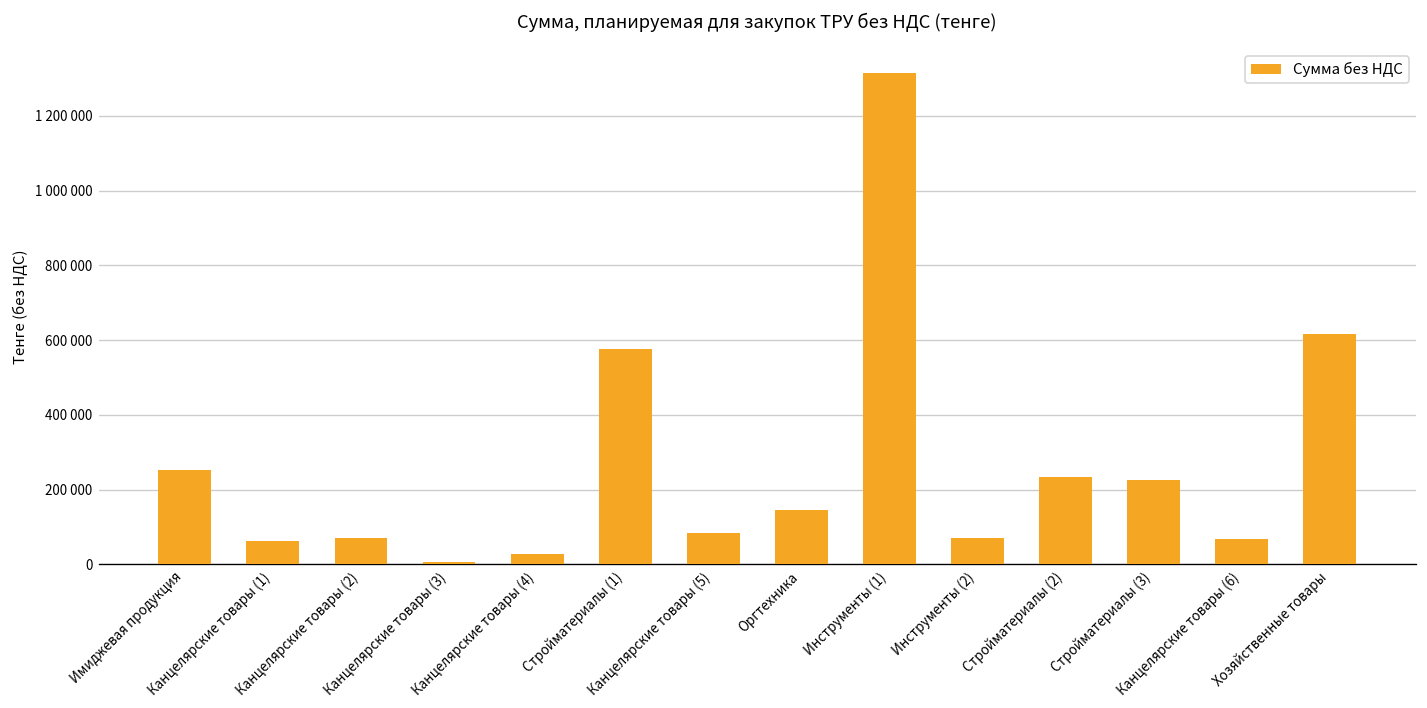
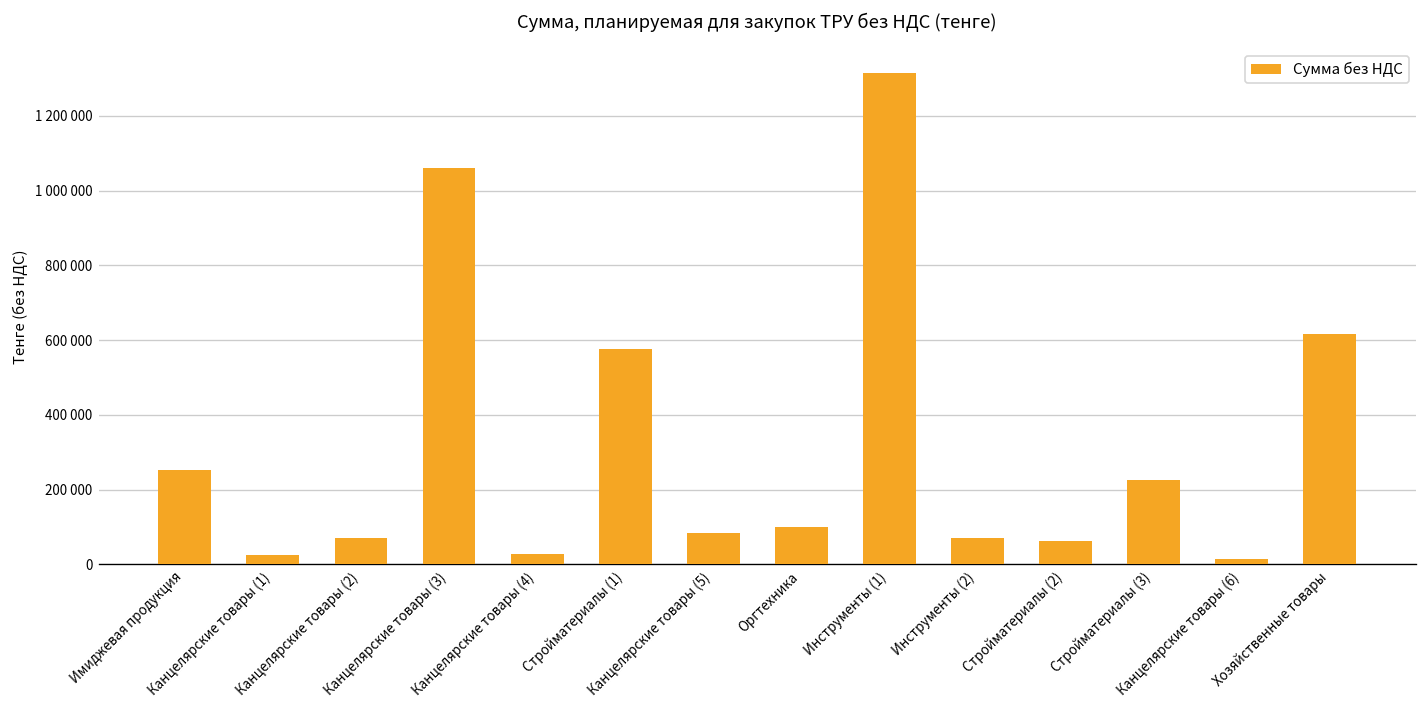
Канцелярские товары (1): 60000 -> 30000
Канцелярские товары (3): 10000 -> 1060000
Оргтехника: 150000 -> 100000
Стройматериалы (2): 230000 -> 60000
Канцелярские товары (6): 70000 -> 10000
